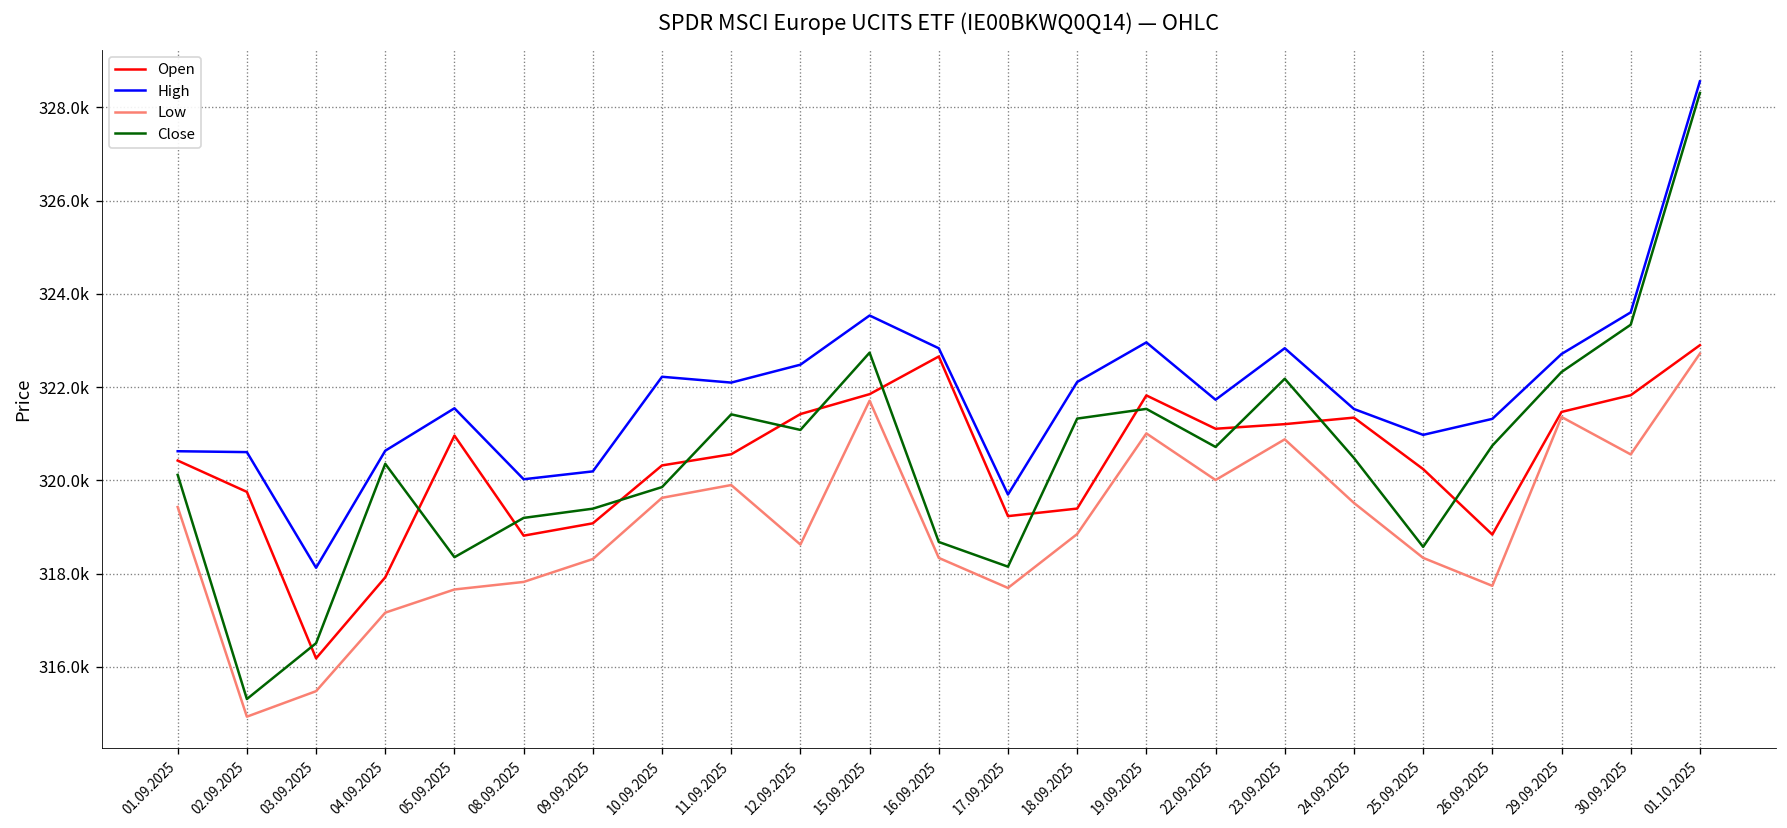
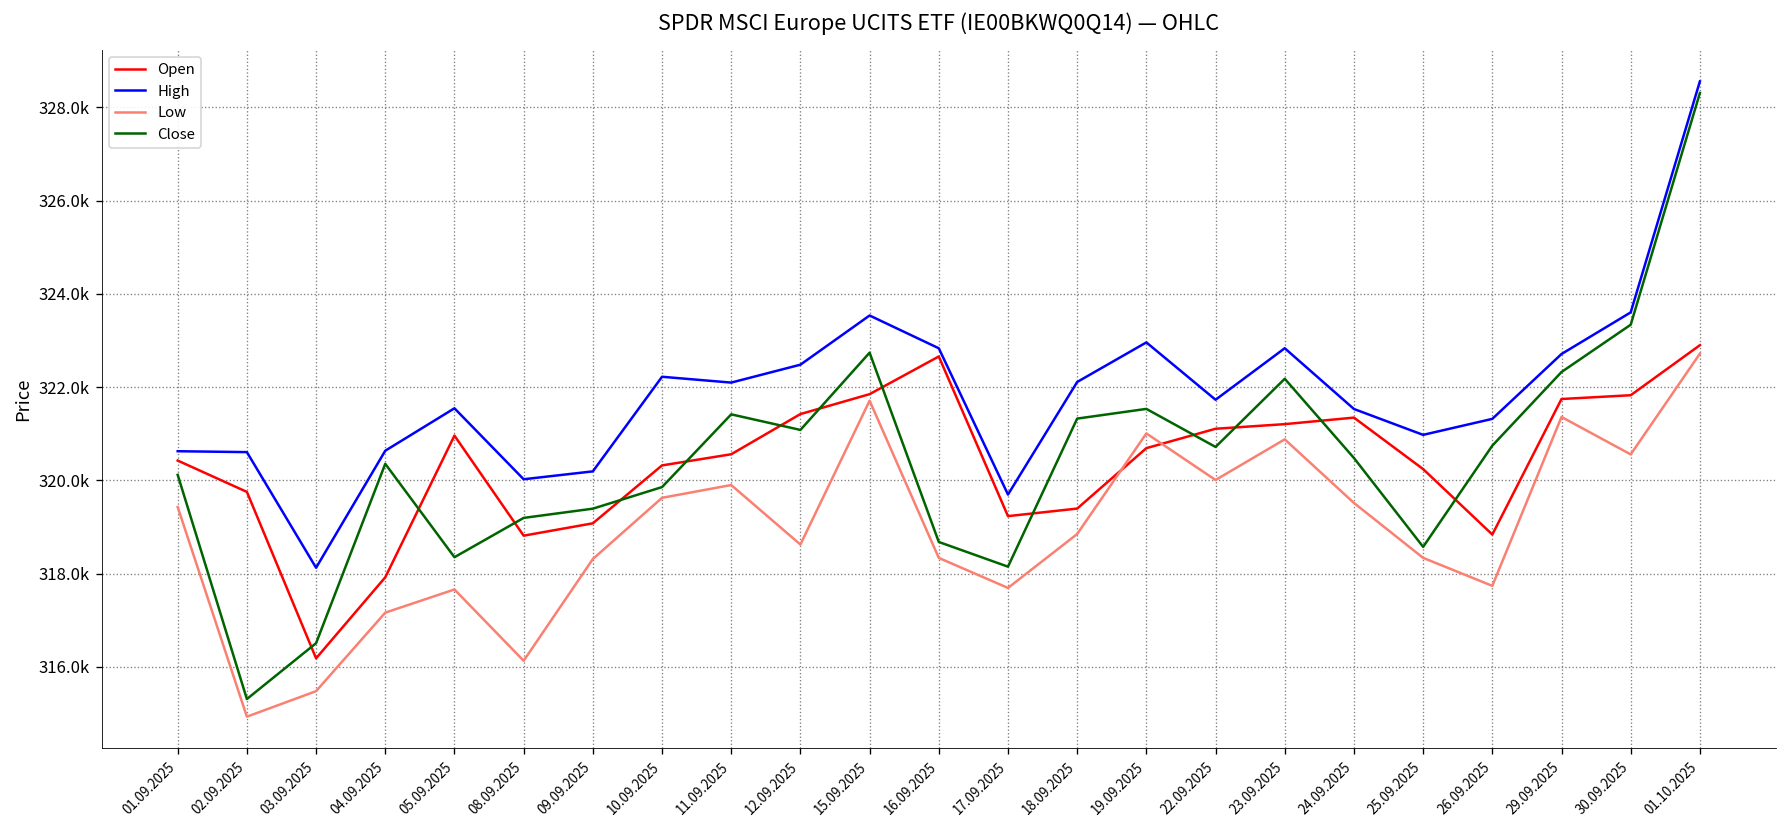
Low, 08.09.2025: 317800 -> 316100
Open, 19.09.2025: 321800 -> 320700
Open, 29.09.2025: 321500 -> 321700
